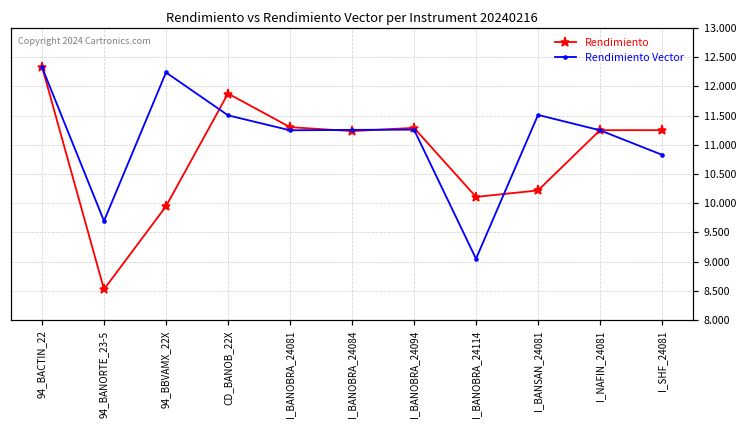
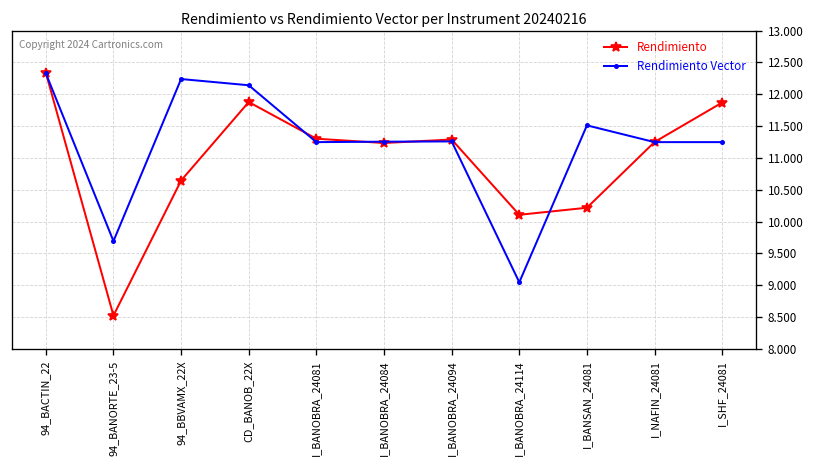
Rendimiento, 94_BBVAMX_22X: 9.9 -> 10.6
Rendimiento Vector, CD_BANOB_22X: 11.5 -> 12.1
Rendimiento, I_SHF_24081: 11.3 -> 11.9
Rendimiento Vector, I_SHF_24081: 10.8 -> 11.2
